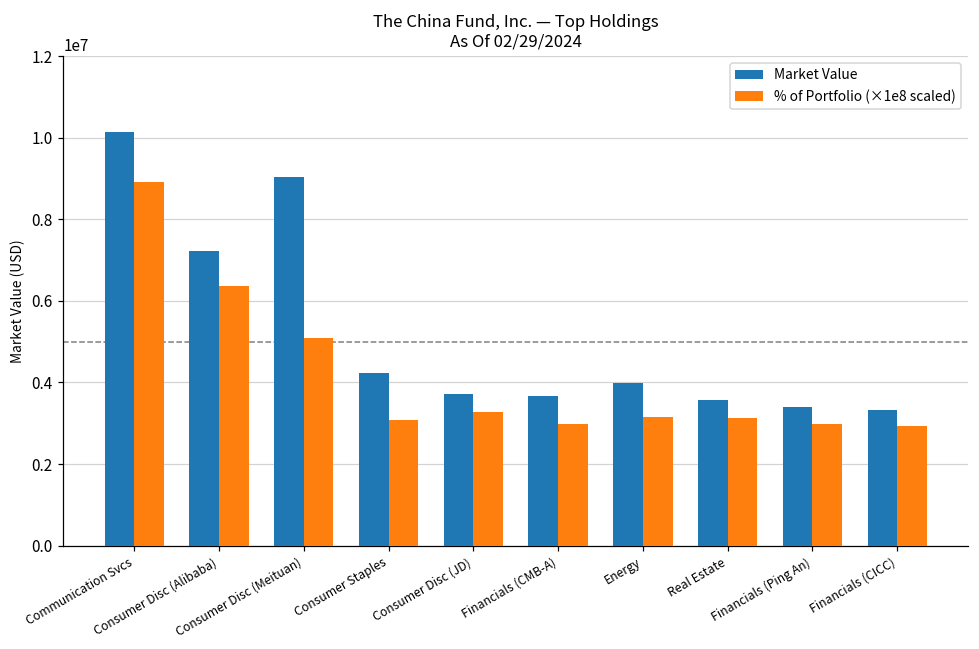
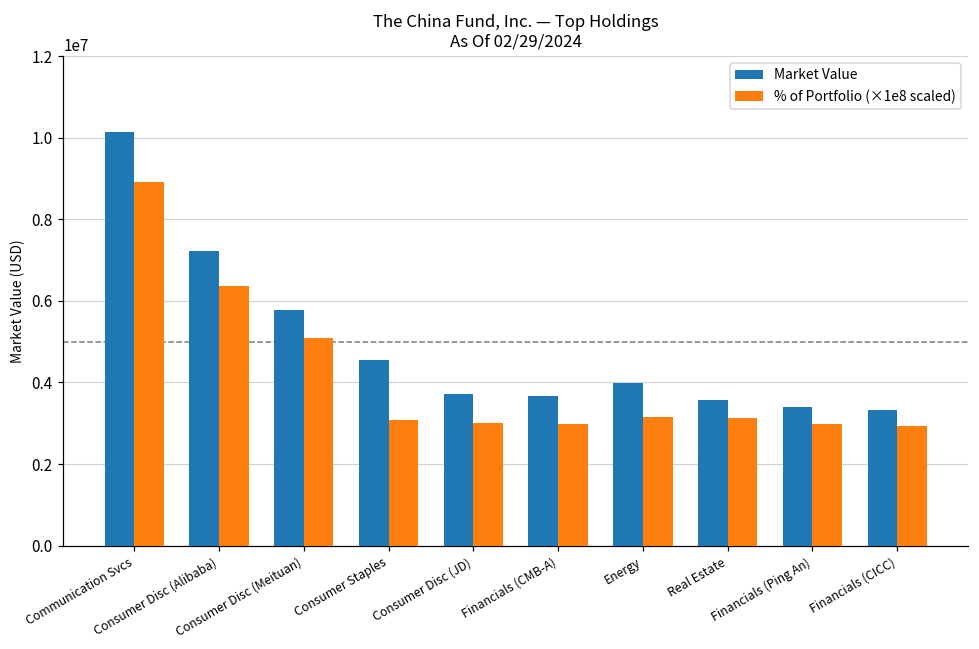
Market Value, Consumer Disc (Meituan): 9000000 -> 5800000
Market Value, Consumer Staples: 4200000 -> 4500000
% of Portfolio (×1e8 scaled), Consumer Disc (JD): 3300000 -> 3000000
